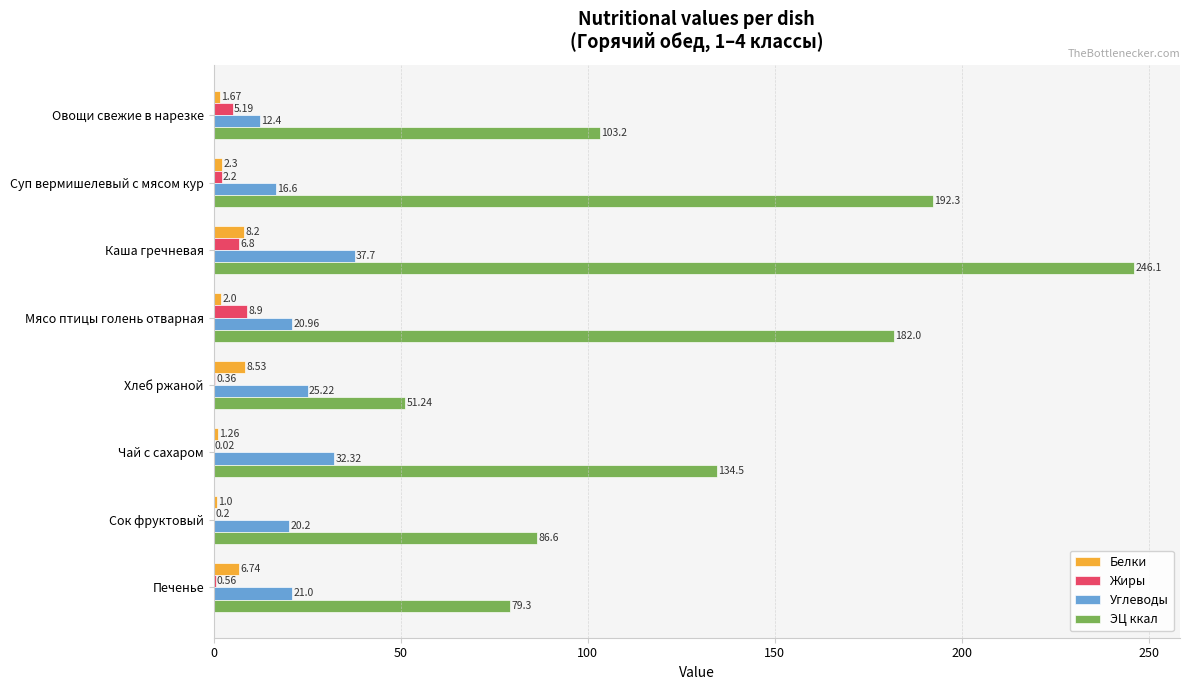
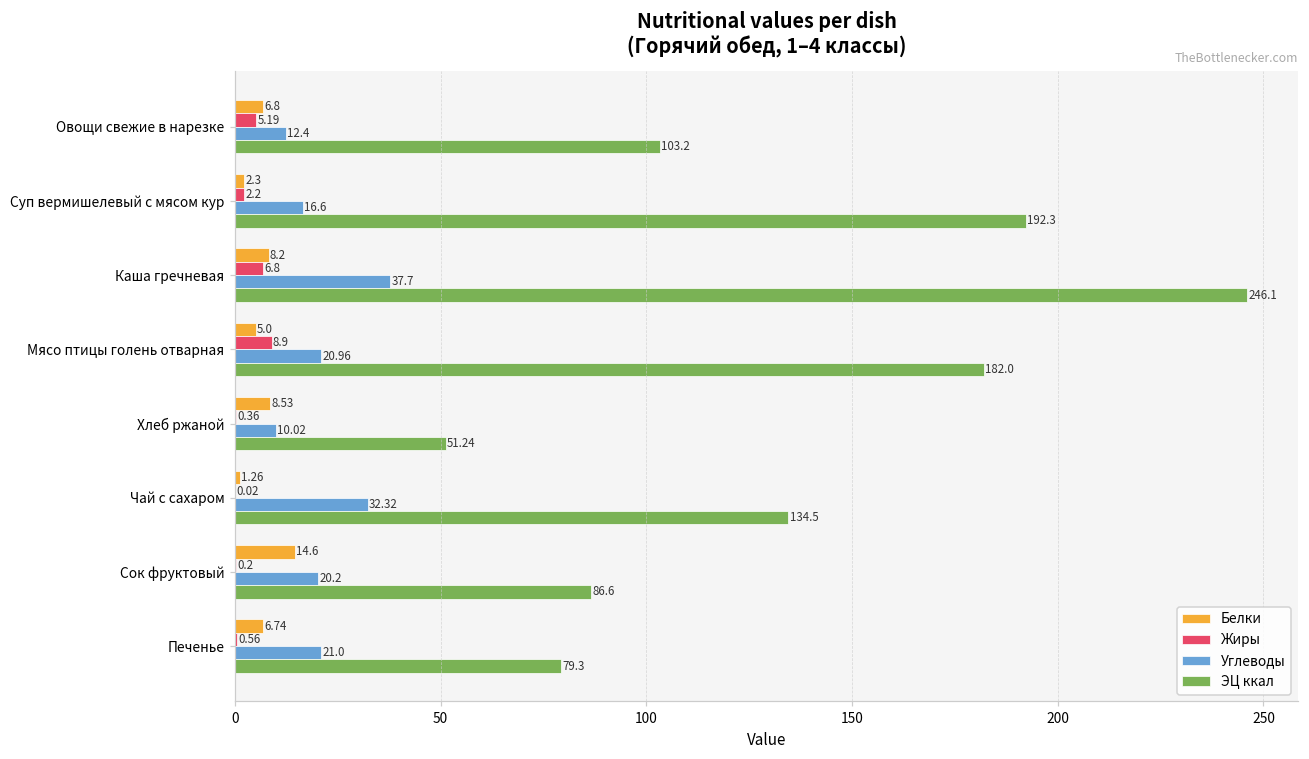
Белки, Овощи свежие в нарезке: 1.67 -> 6.8
Белки, Мясо птицы голень отварная: 2.0 -> 5.0
Углеводы, Хлеб ржаной: 25.22 -> 10.02
Белки, Сок фруктовый: 1.0 -> 14.6
